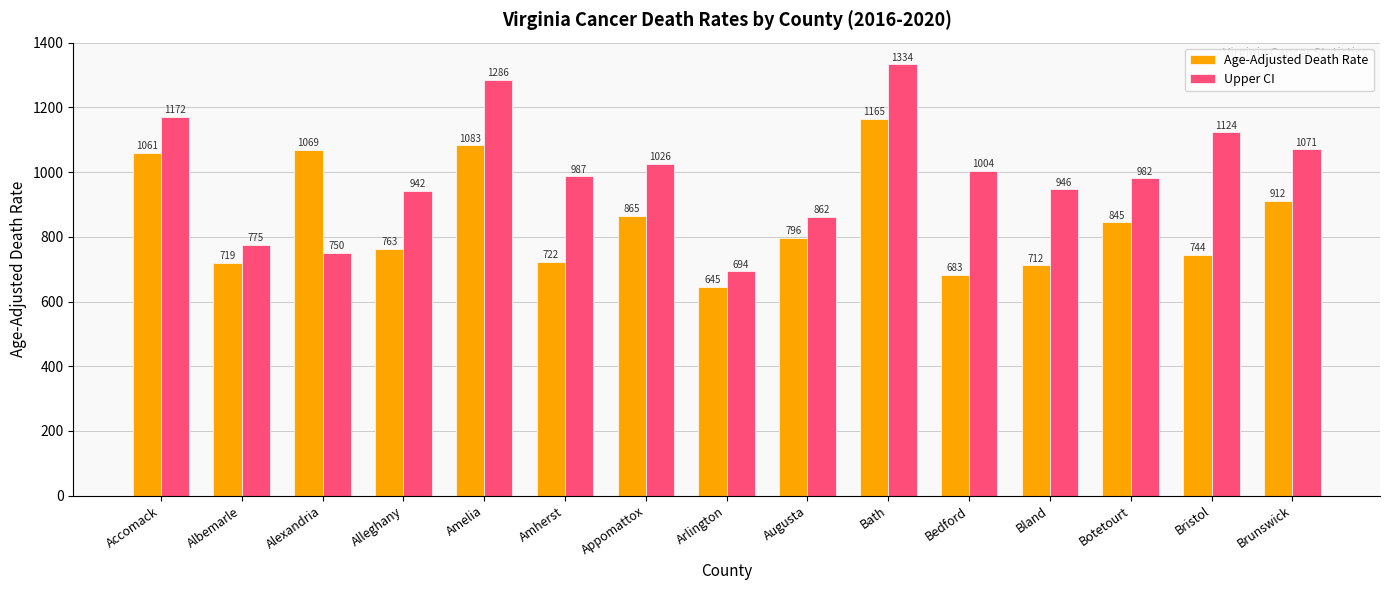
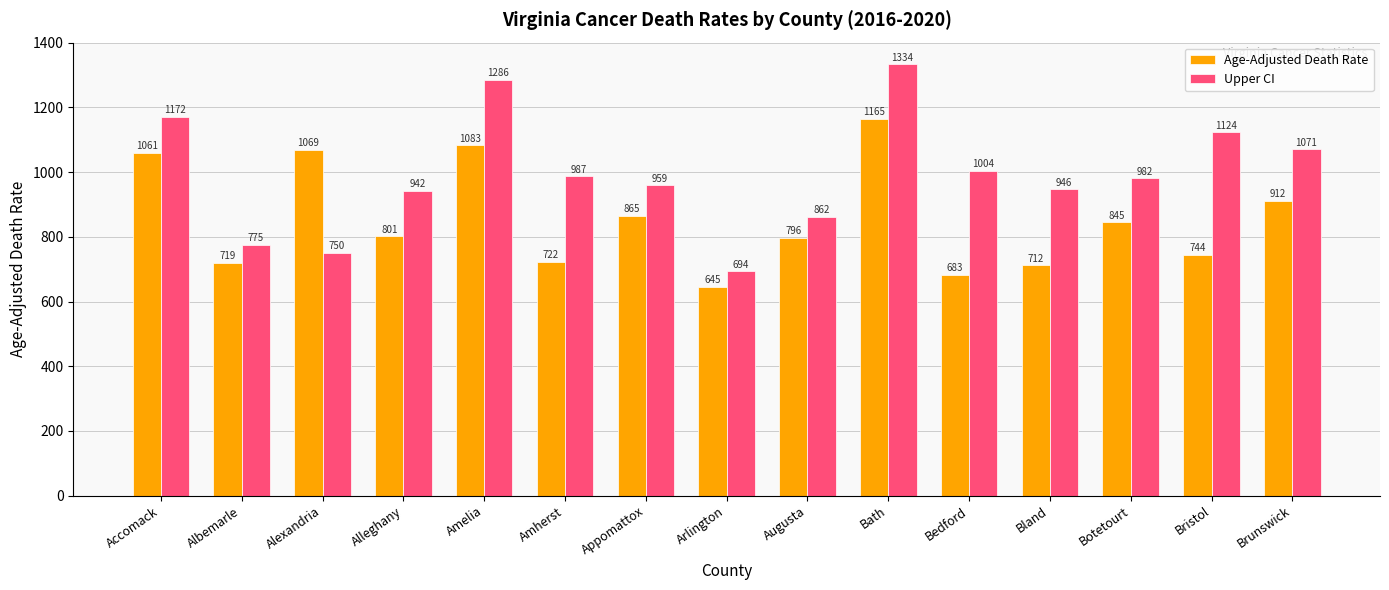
Age-Adjusted Death Rate, Alleghany: 763 -> 801
Upper CI, Appomattox: 1026 -> 959
